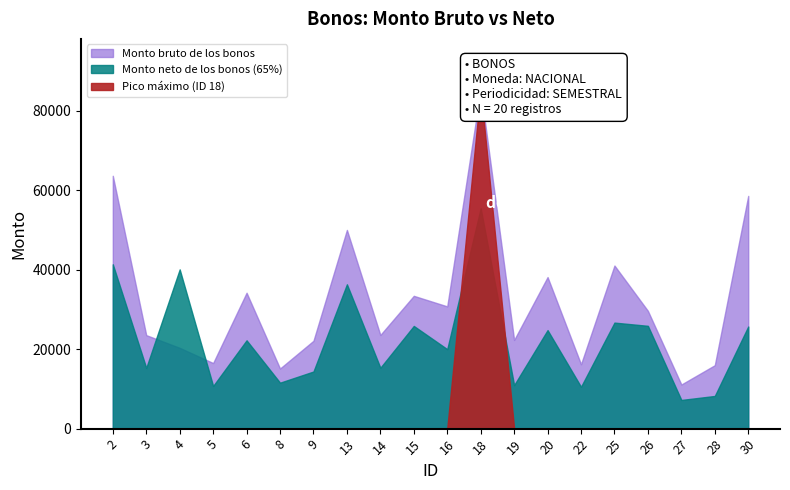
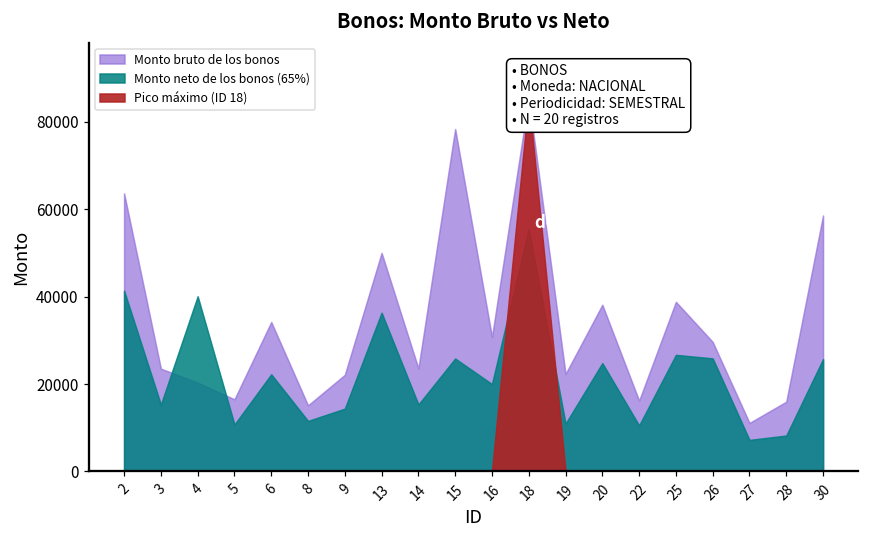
Monto bruto de los bonos, 15: 33000 -> 78000
Monto bruto de los bonos, 25: 41000 -> 39000
